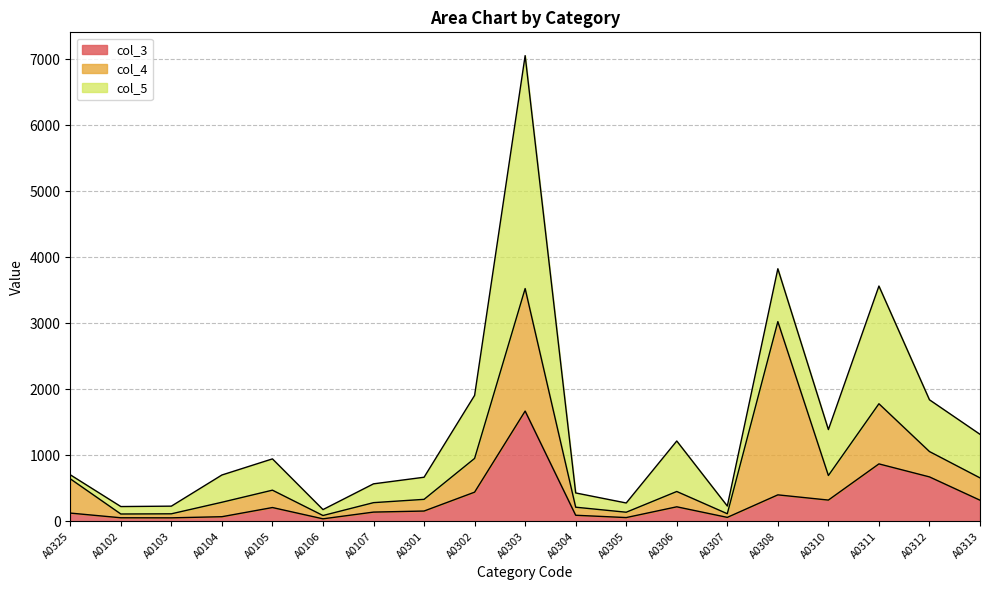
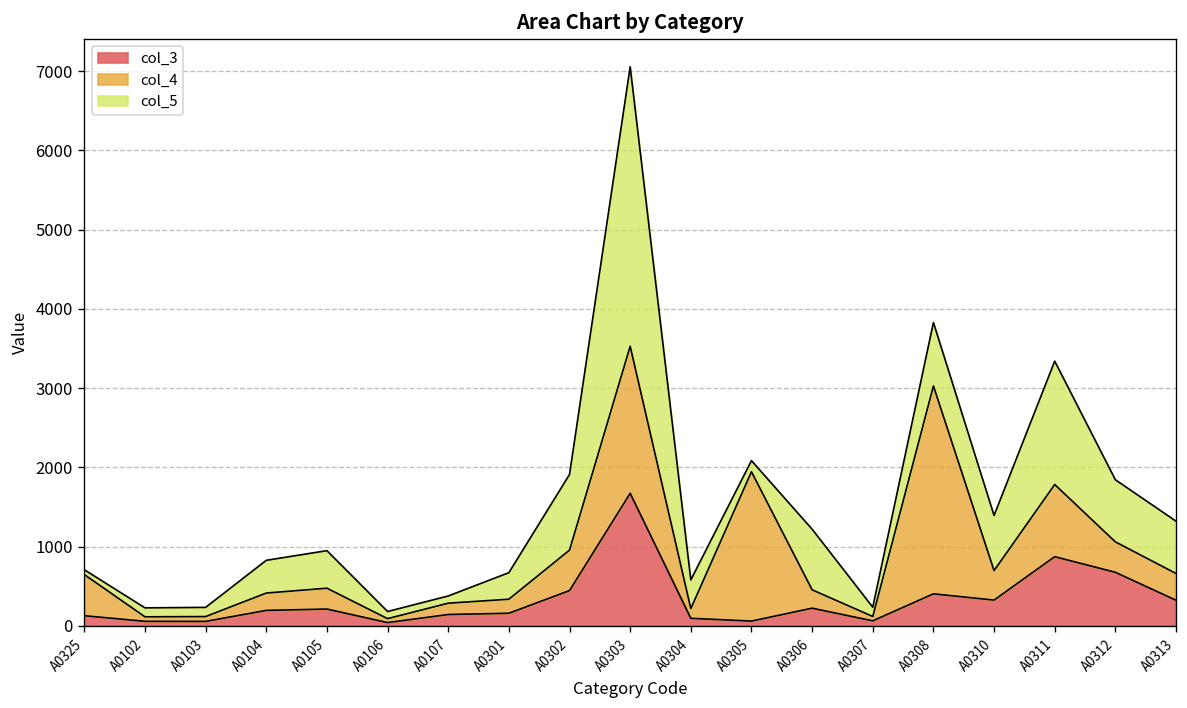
col_3, A0104: 100 -> 200
col_5, A0107: 300 -> 100
col_5, A0304: 200 -> 400
col_4, A0305: 100 -> 1900
col_5, A0311: 1800 -> 1600
